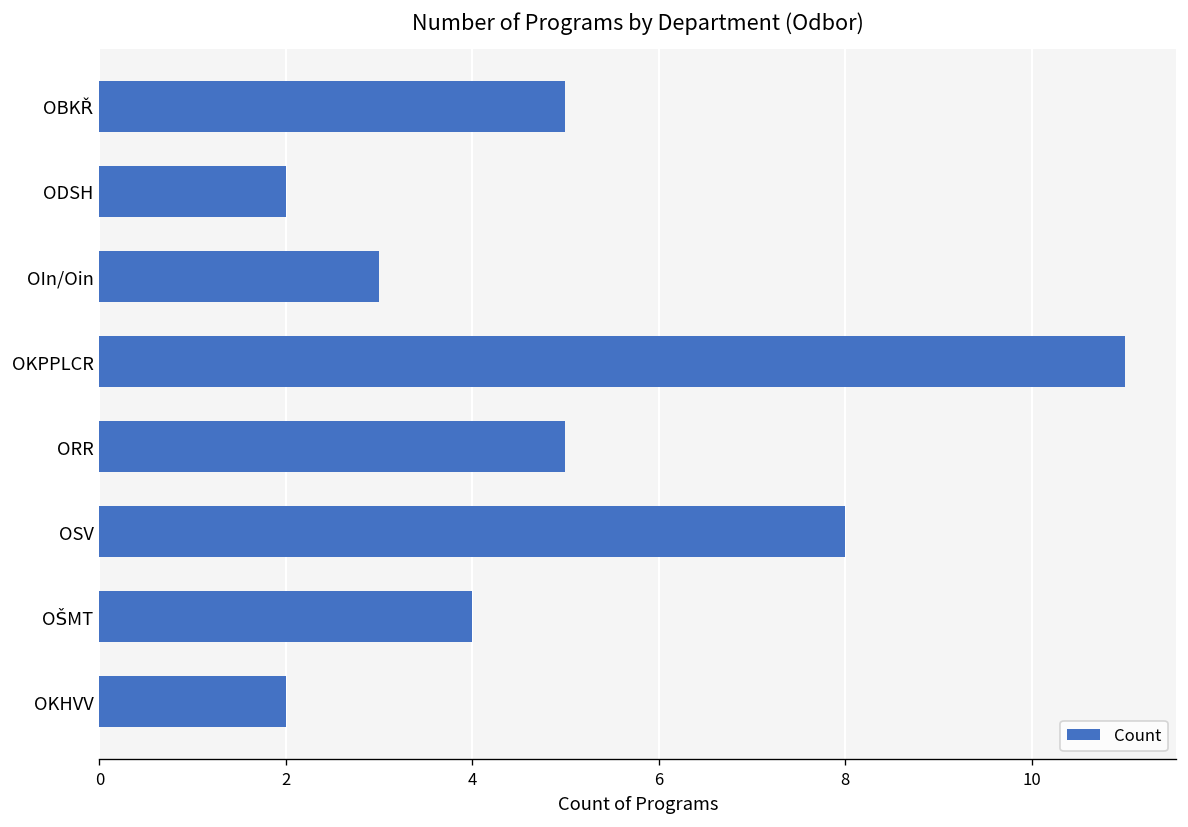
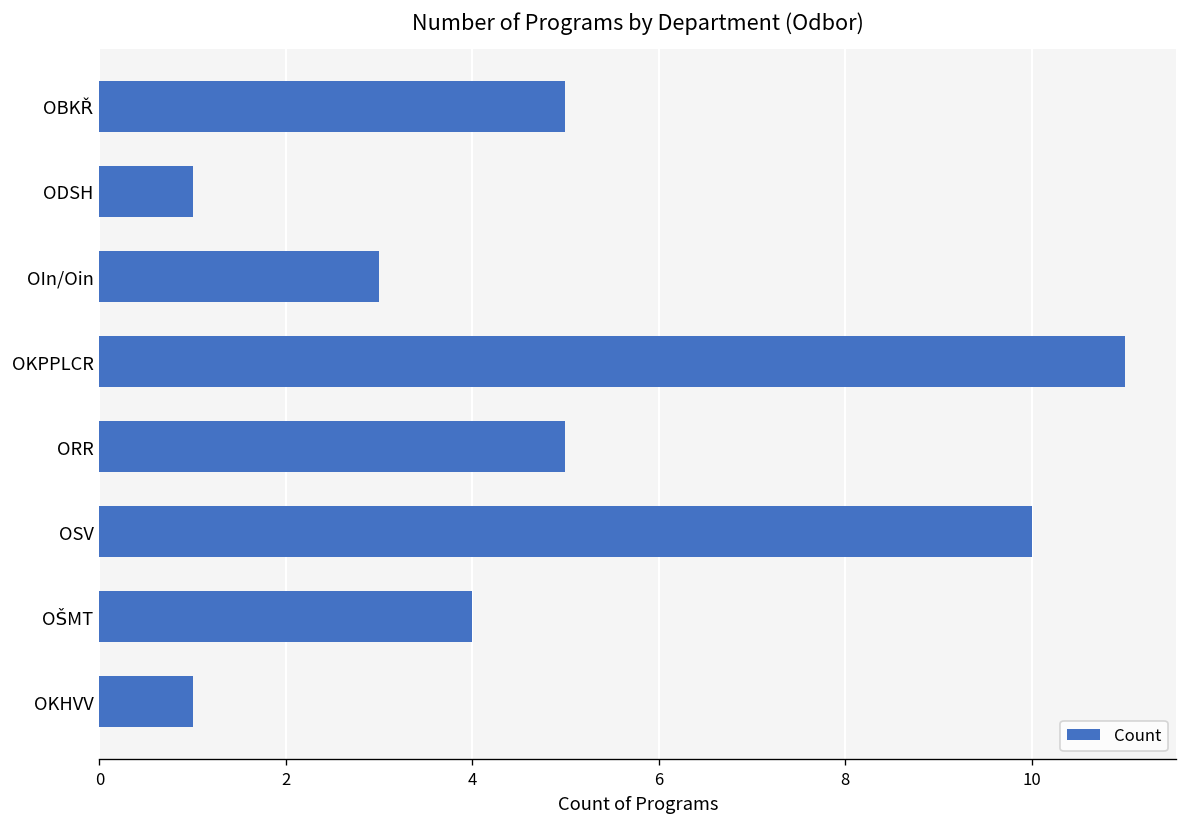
ODSH: 2 -> 1
OSV: 8 -> 10
OKHVV: 2 -> 1
